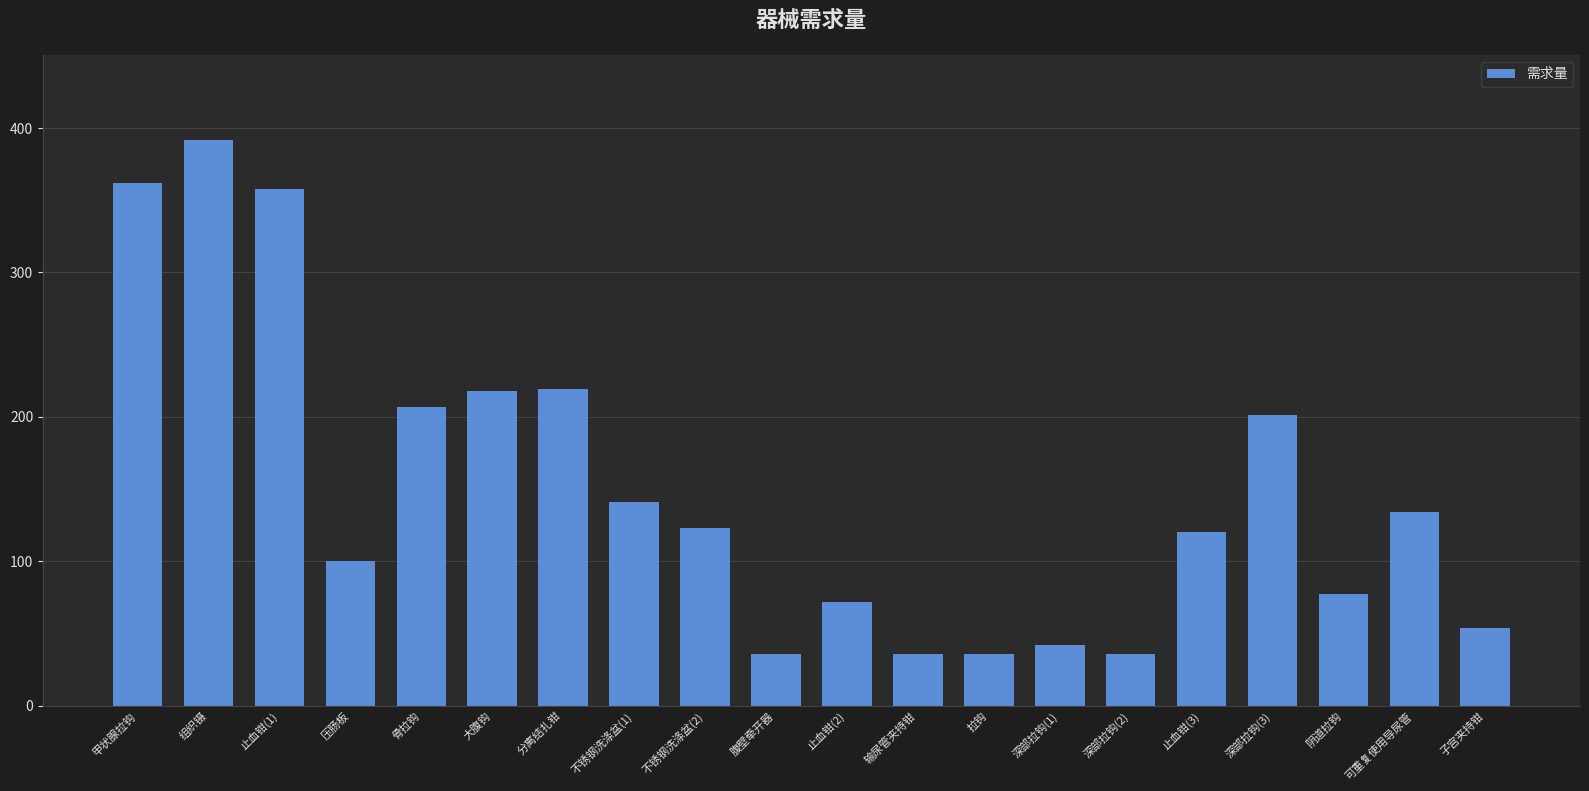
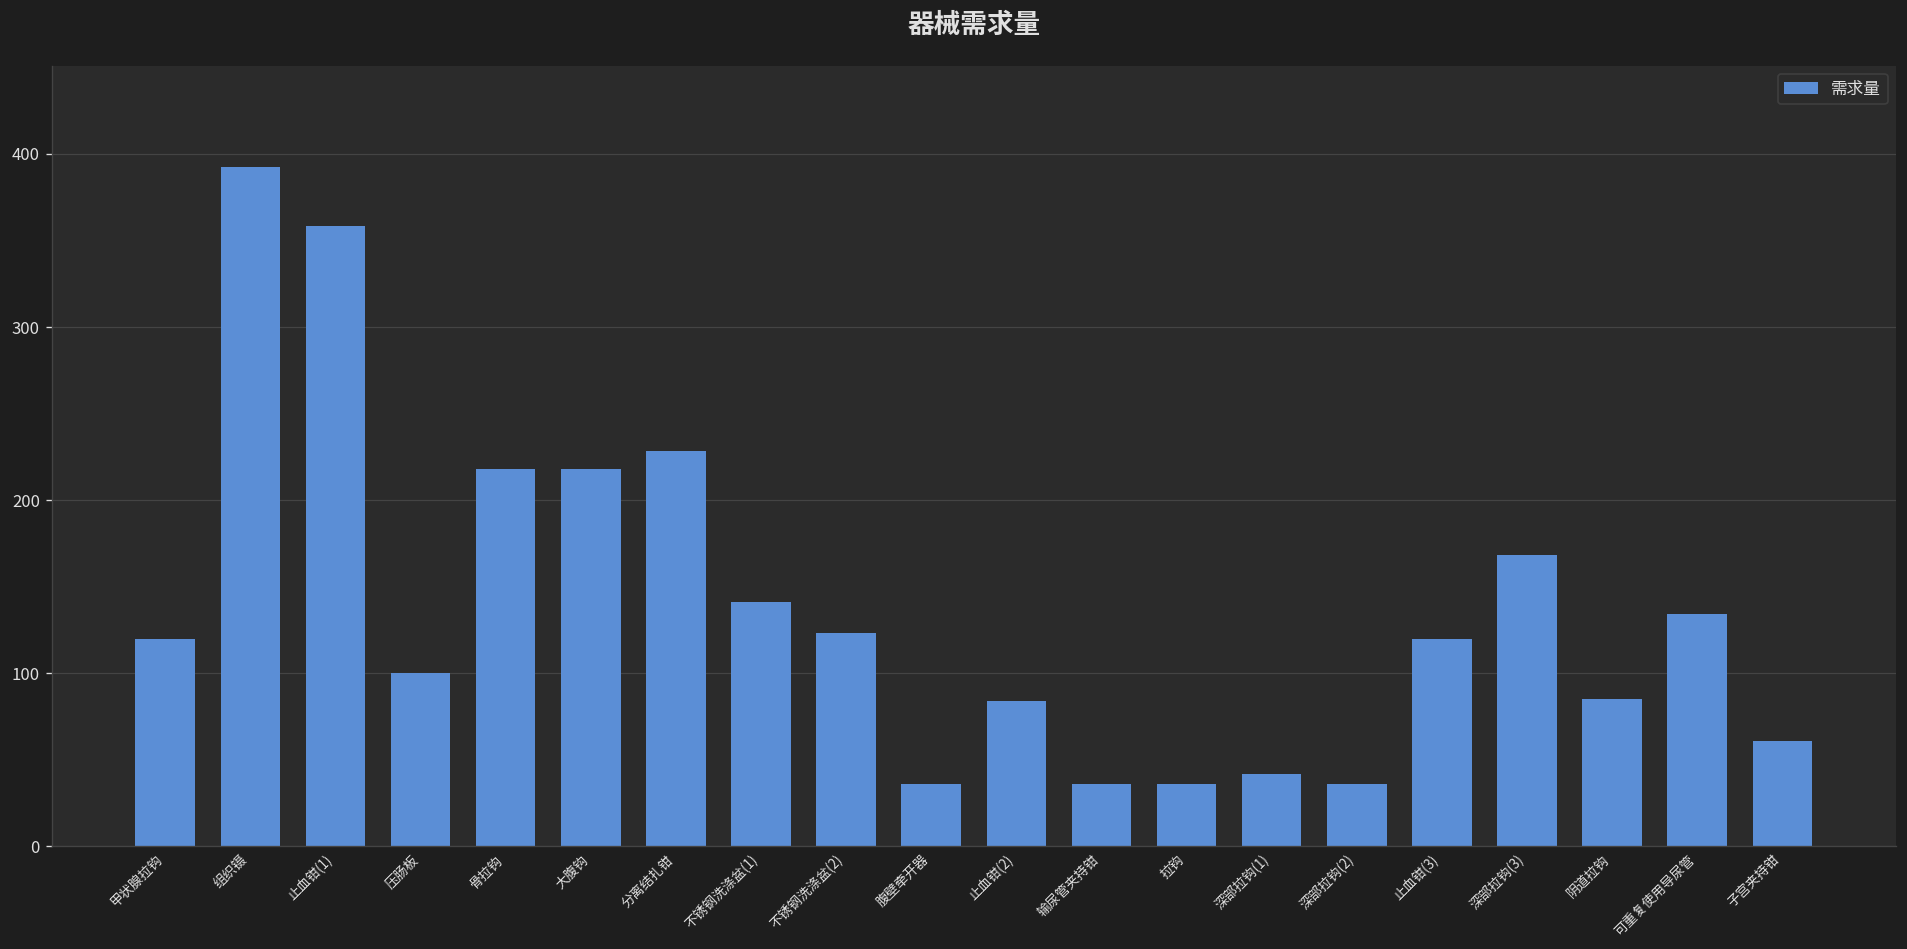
甲状腺拉钩: 362 -> 120
骨拉钩: 207 -> 218
分离结扎钳: 219 -> 228
止血钳(2): 72 -> 84
深部拉钩(3): 201 -> 168
阴道拉钩: 77 -> 85
子宫夹持钳: 54 -> 61
